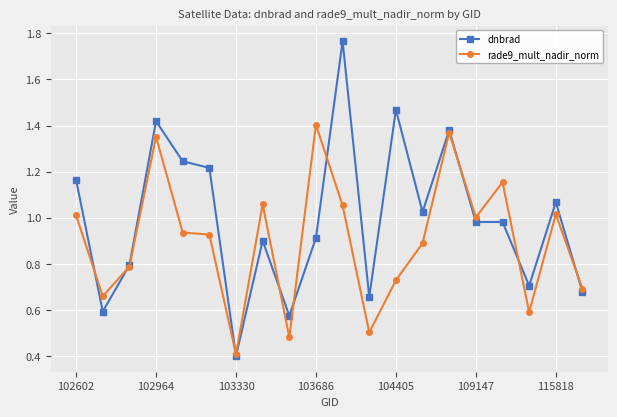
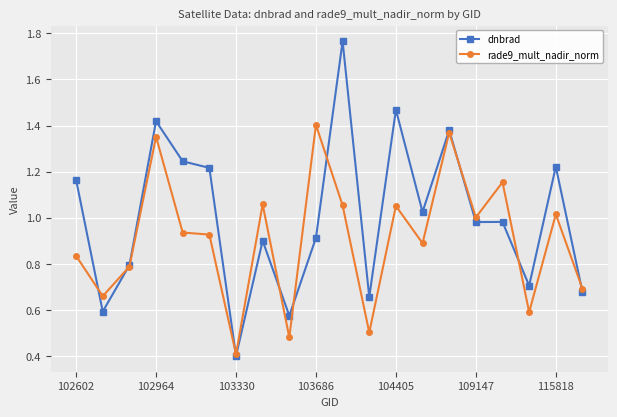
rade9_mult_nadir_norm, 102602: 1.01 -> 0.83
rade9_mult_nadir_norm, 104405: 0.73 -> 1.05
dnbrad, 115818: 1.07 -> 1.22
